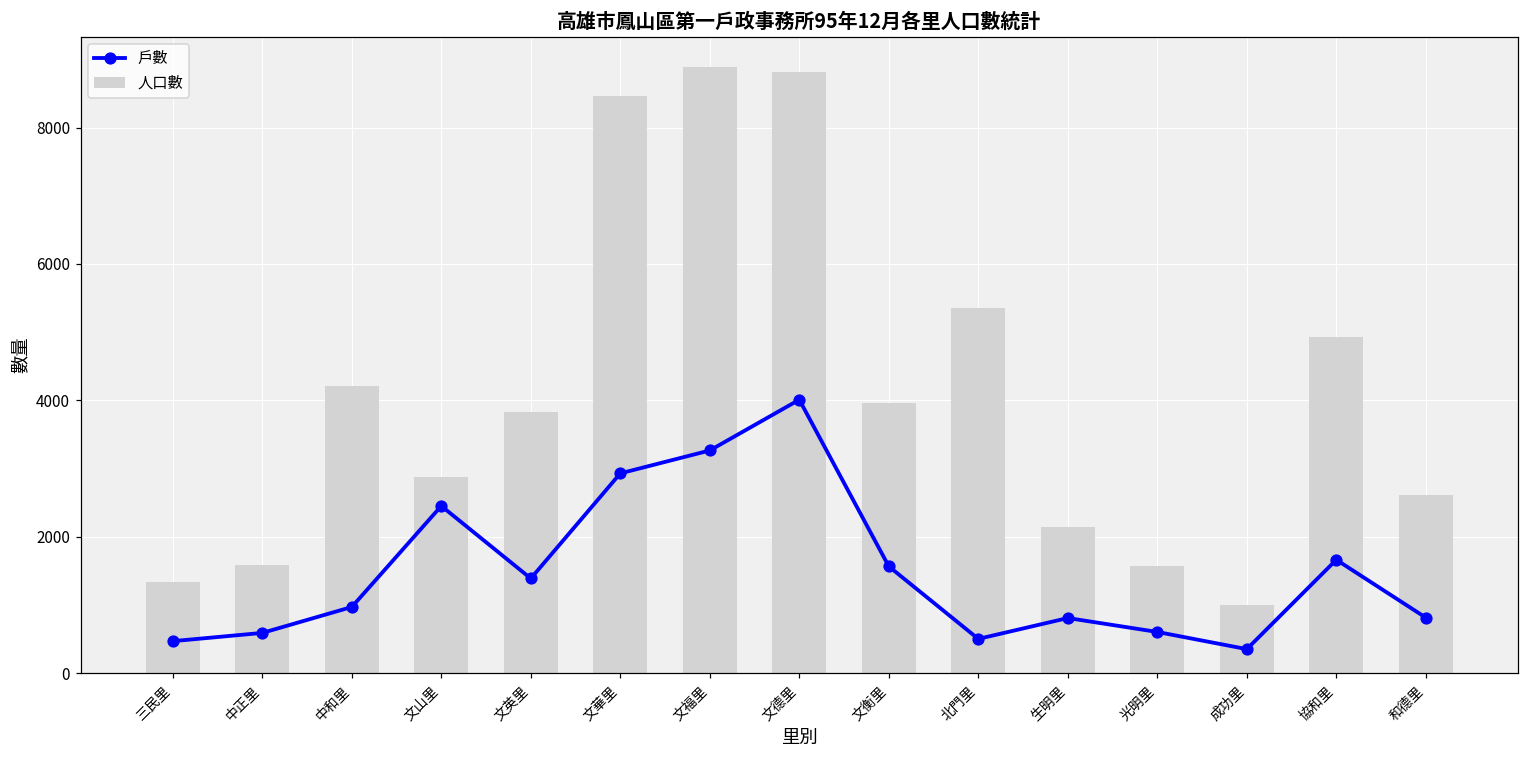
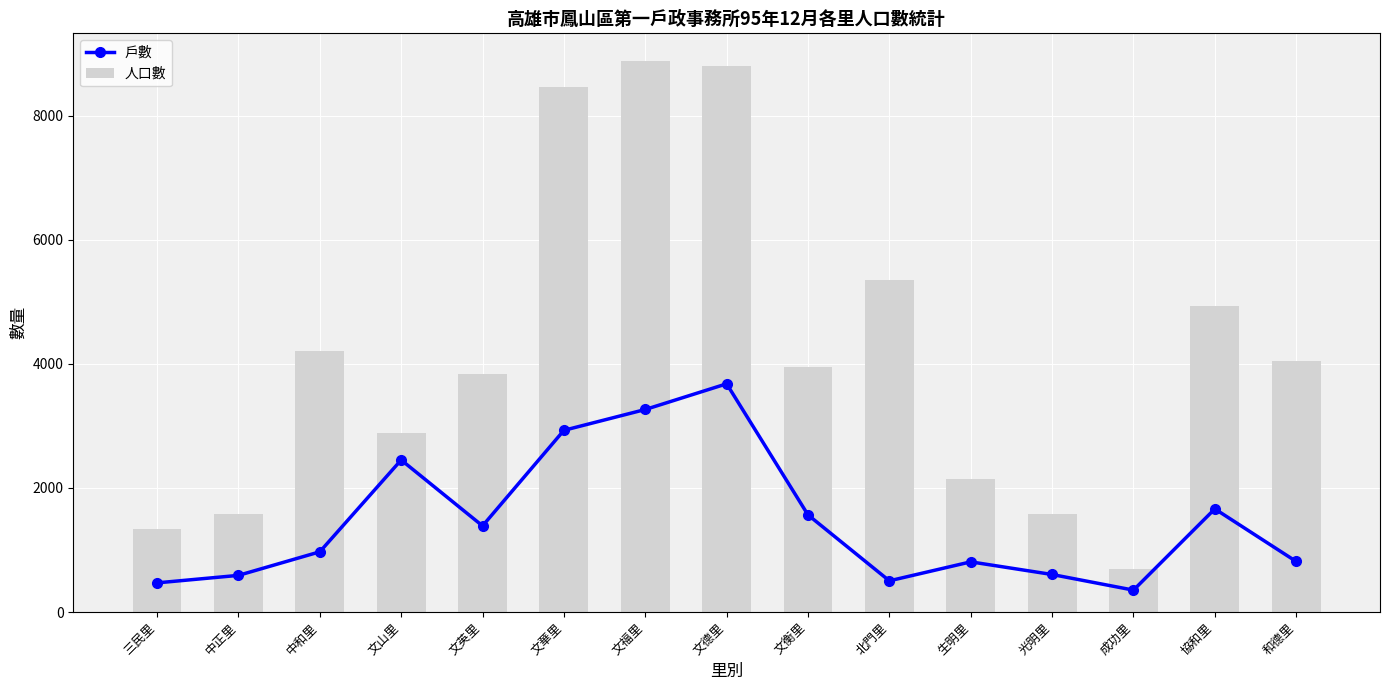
戶數, 文德里: 4000 -> 3700
人口數, 成功里: 1000 -> 700
人口數, 和德里: 2600 -> 4000
